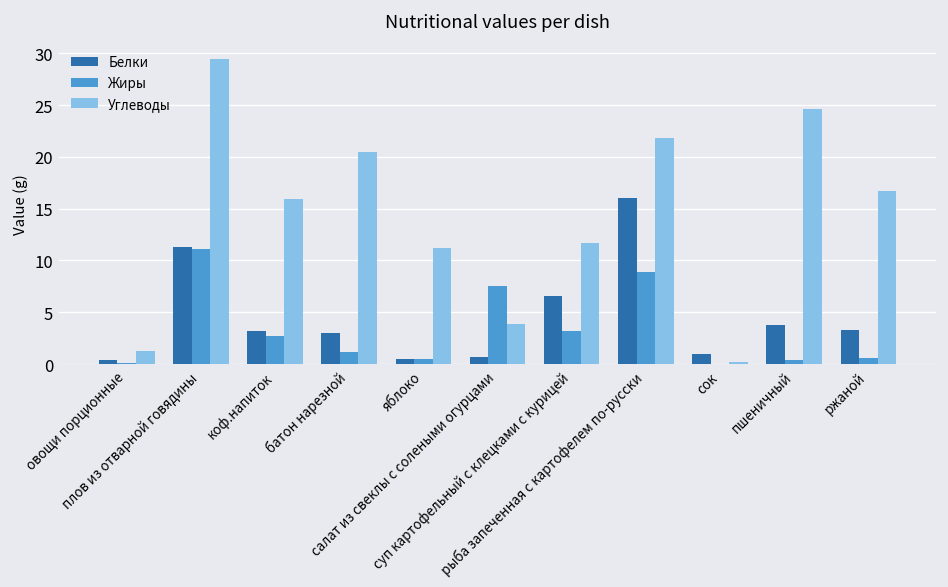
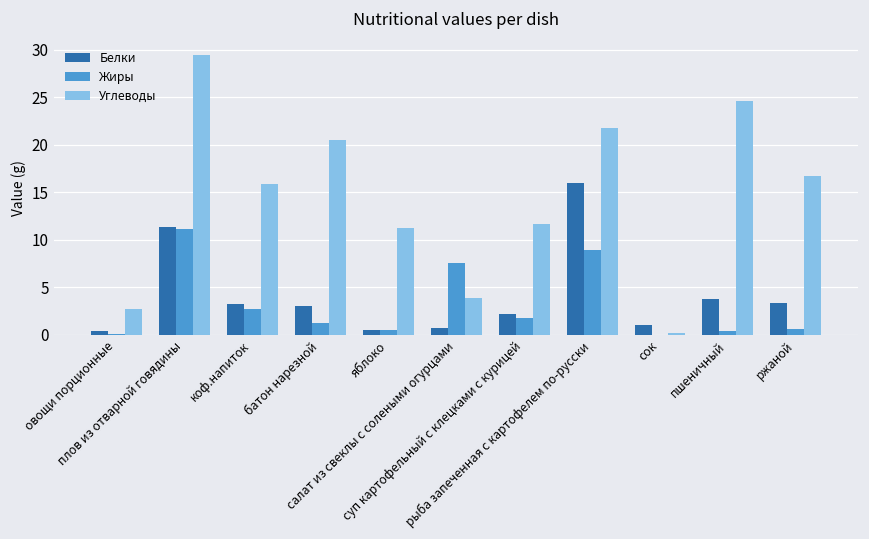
Углеводы, овощи порционные: 1 -> 3
Белки, суп картофельный с клецками с курицей: 7 -> 2
Жиры, суп картофельный с клецками с курицей: 3 -> 2
